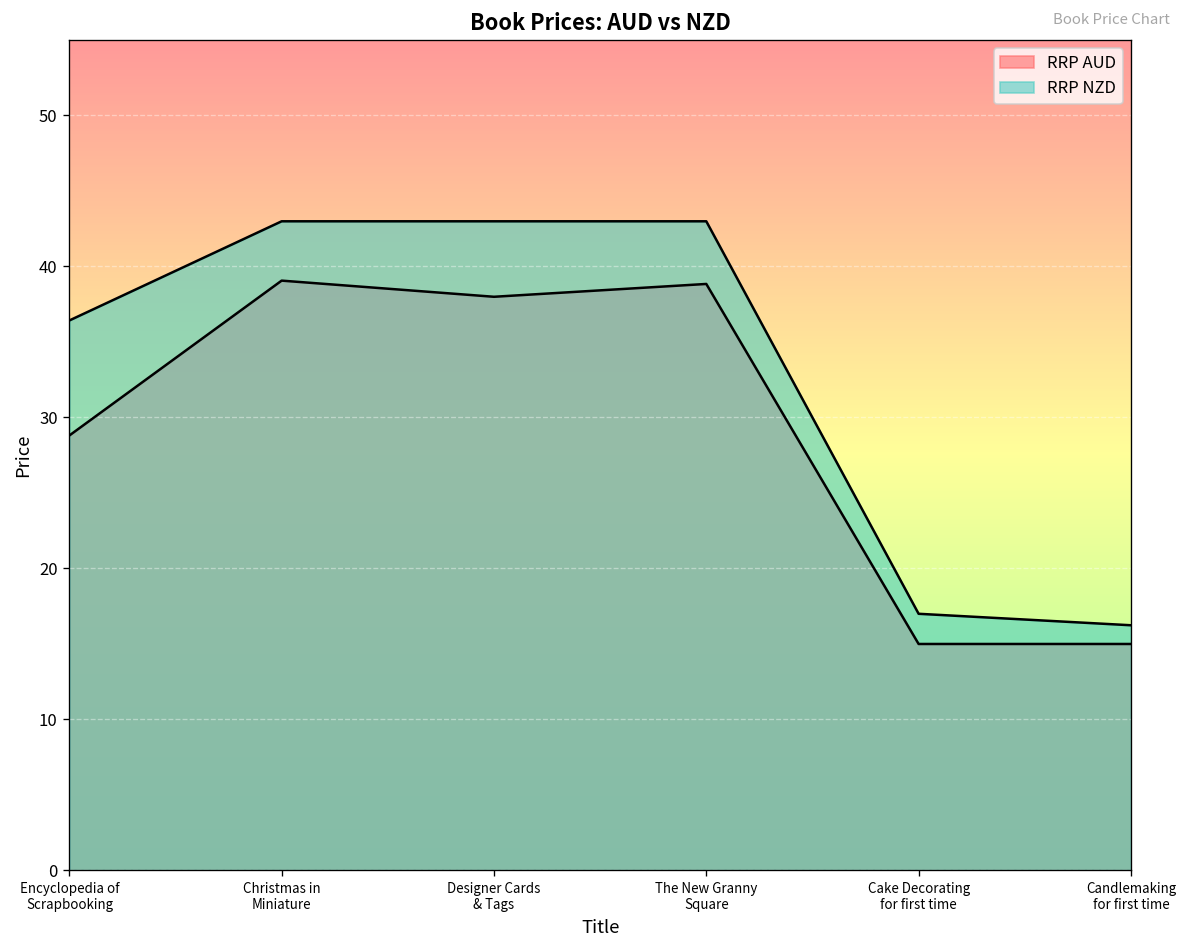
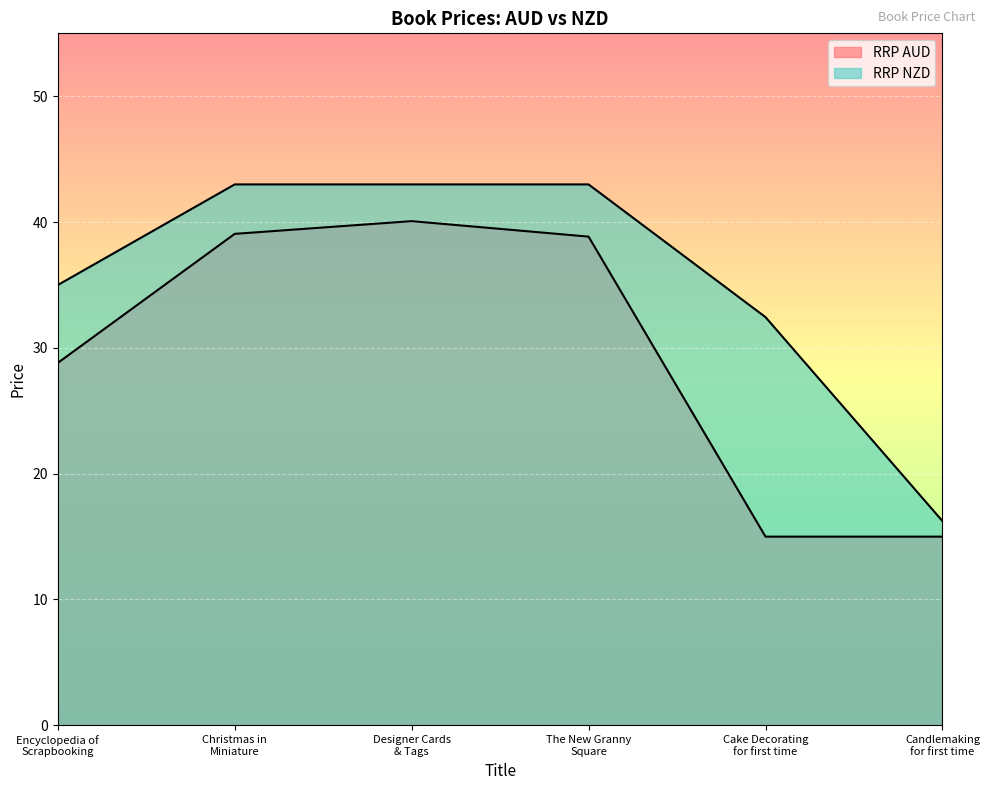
RRP NZD, Encyclopedia of Scrapbooking: 36.4 -> 35.0
RRP AUD, Designer Cards & Tags: 38.0 -> 40.1
RRP NZD, Cake Decorating for first time: 17.0 -> 32.4
